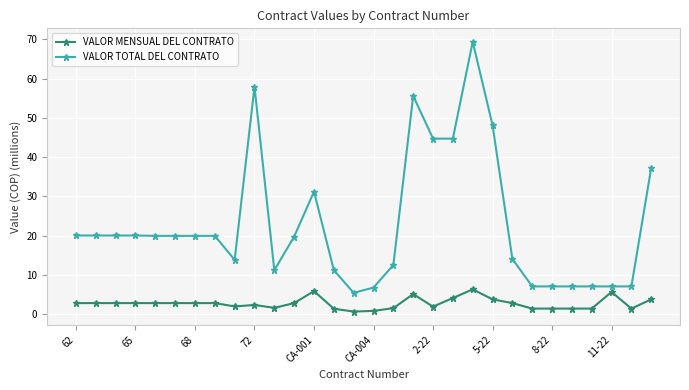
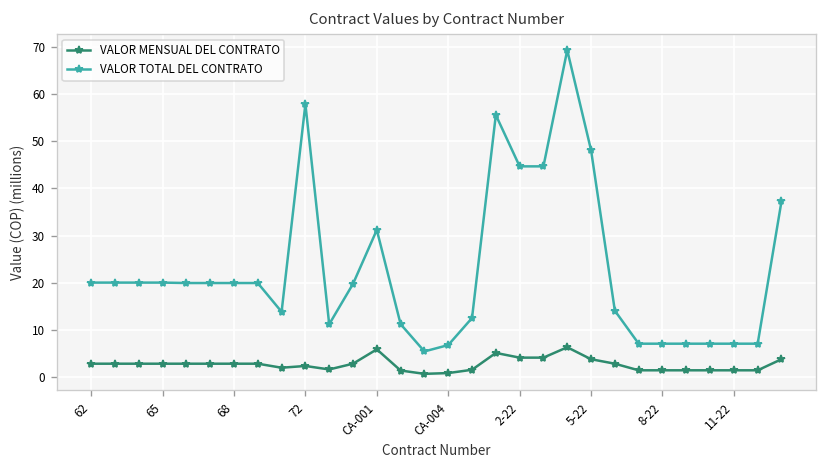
VALOR MENSUAL DEL CONTRATO, 2-22: 2 -> 4
VALOR MENSUAL DEL CONTRATO, 11-22: 6 -> 1
